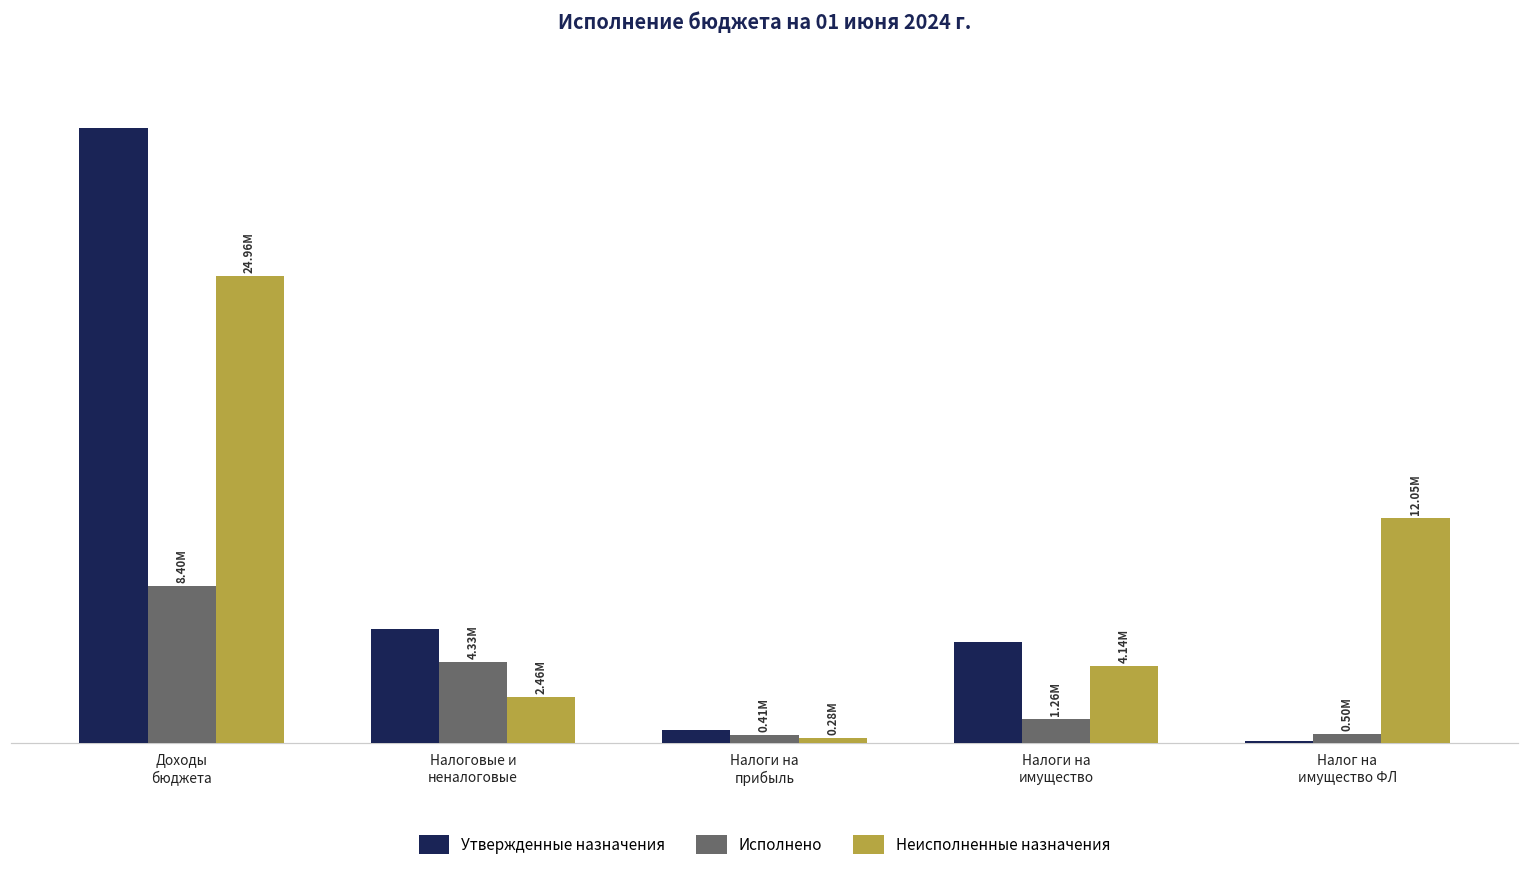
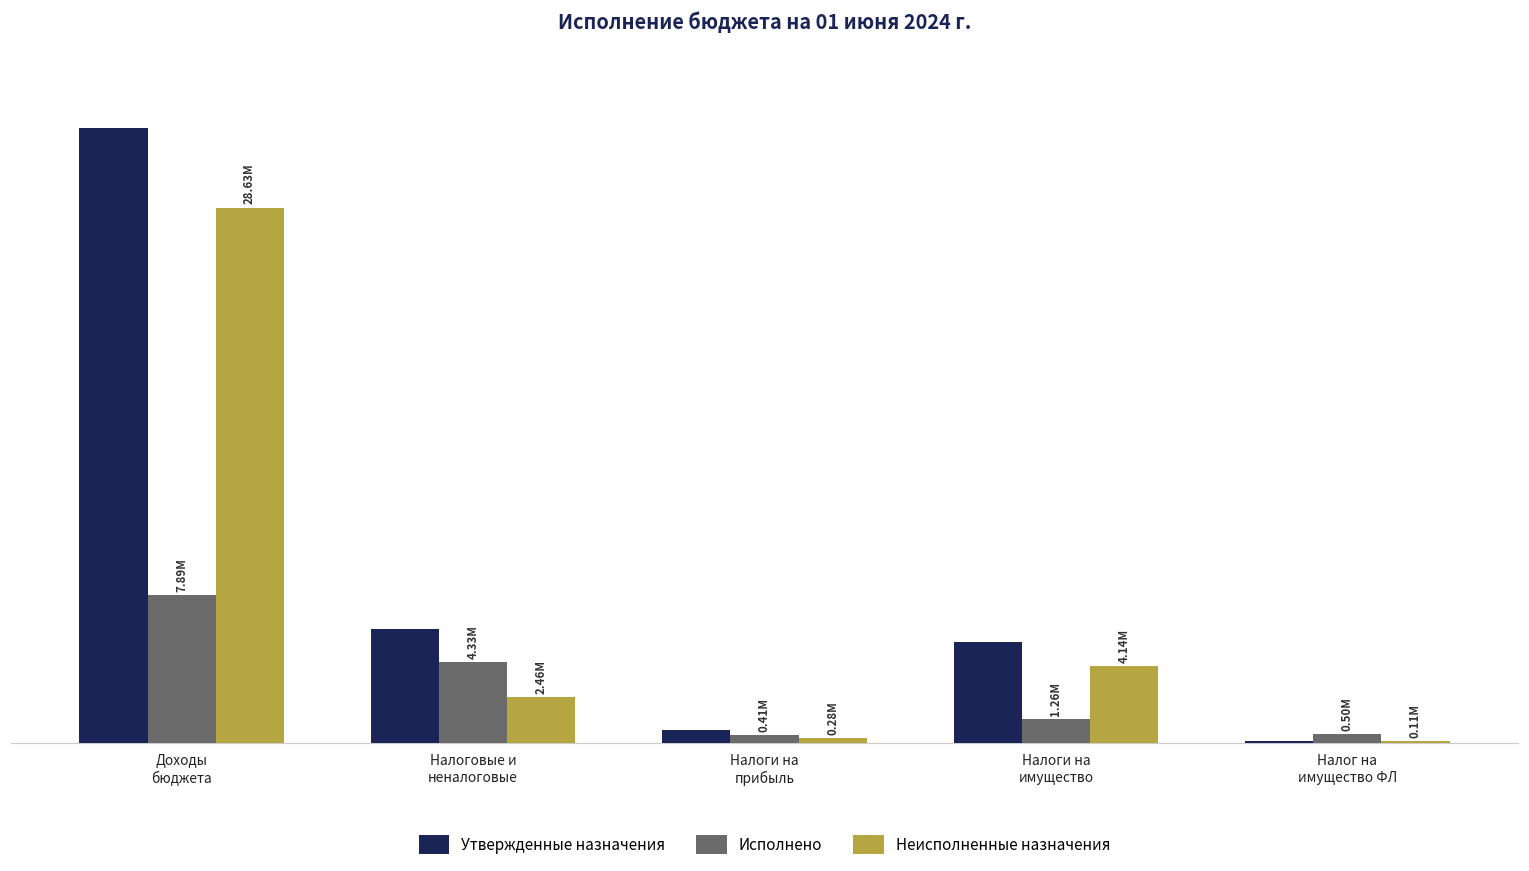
Исполнено, Доходы бюджета: 8.40M -> 7.89M
Неисполненные назначения, Доходы бюджета: 24.96M -> 28.63M
Неисполненные назначения, Налог на имущество ФЛ: 12.05M -> 0.11M
